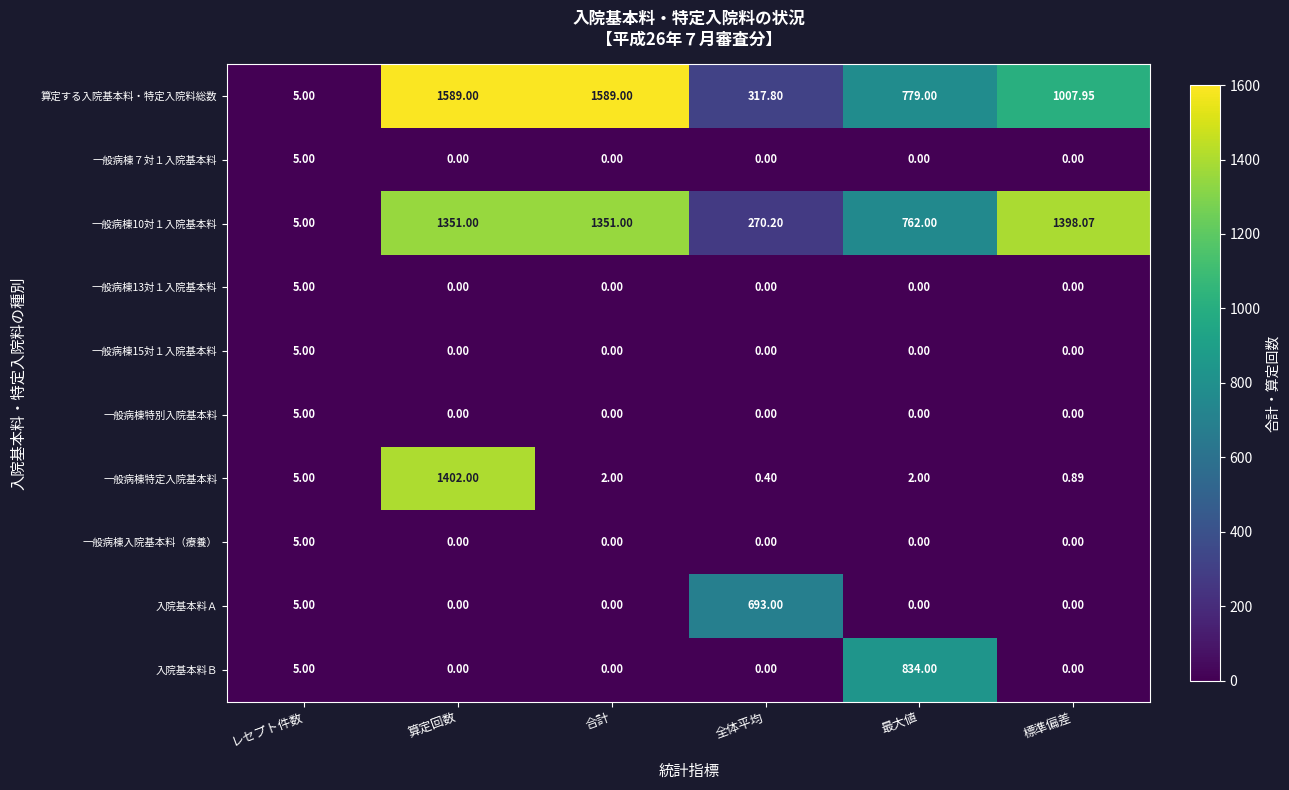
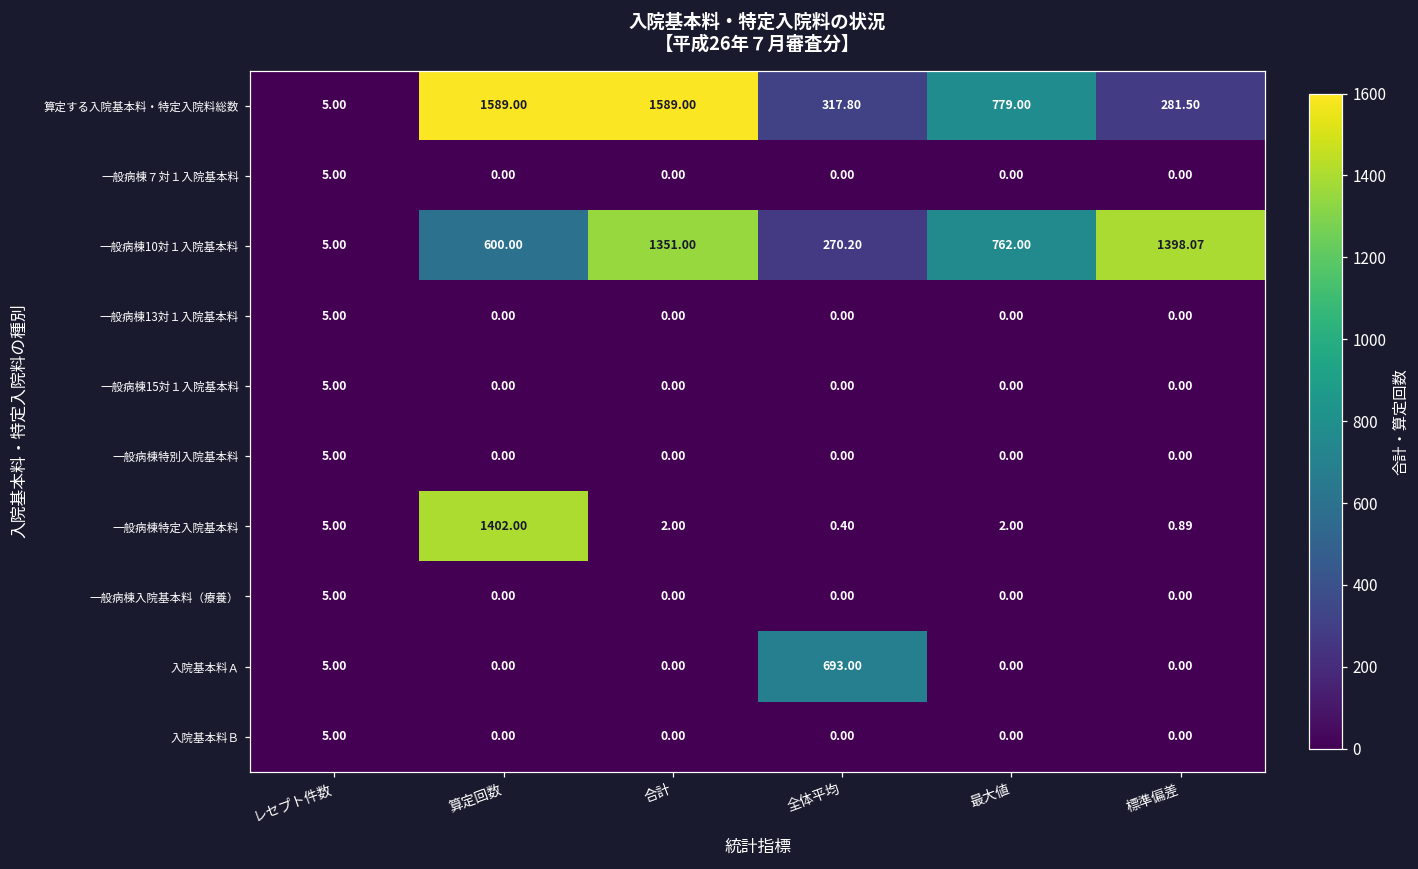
算定する入院基本料・特定入院料総数, 標準偏差: 1007.95 -> 281.50
一般病棟10対１入院基本料, 算定回数: 1351.00 -> 600.00
入院基本料Ｂ, 最大値: 834.00 -> 0.00
